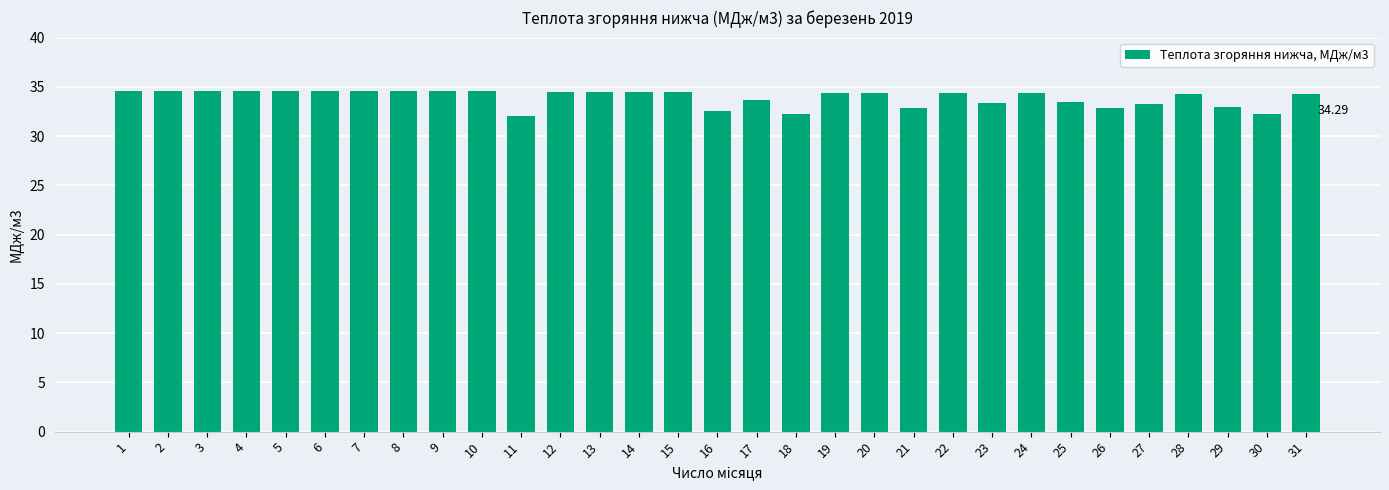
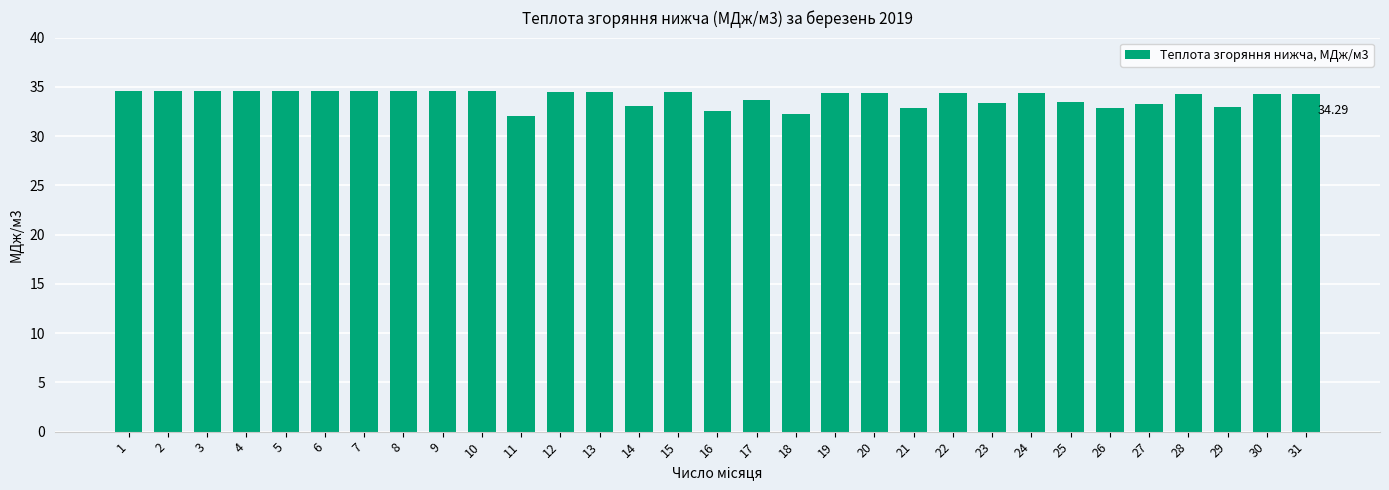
14: 34 -> 33
30: 32 -> 34
